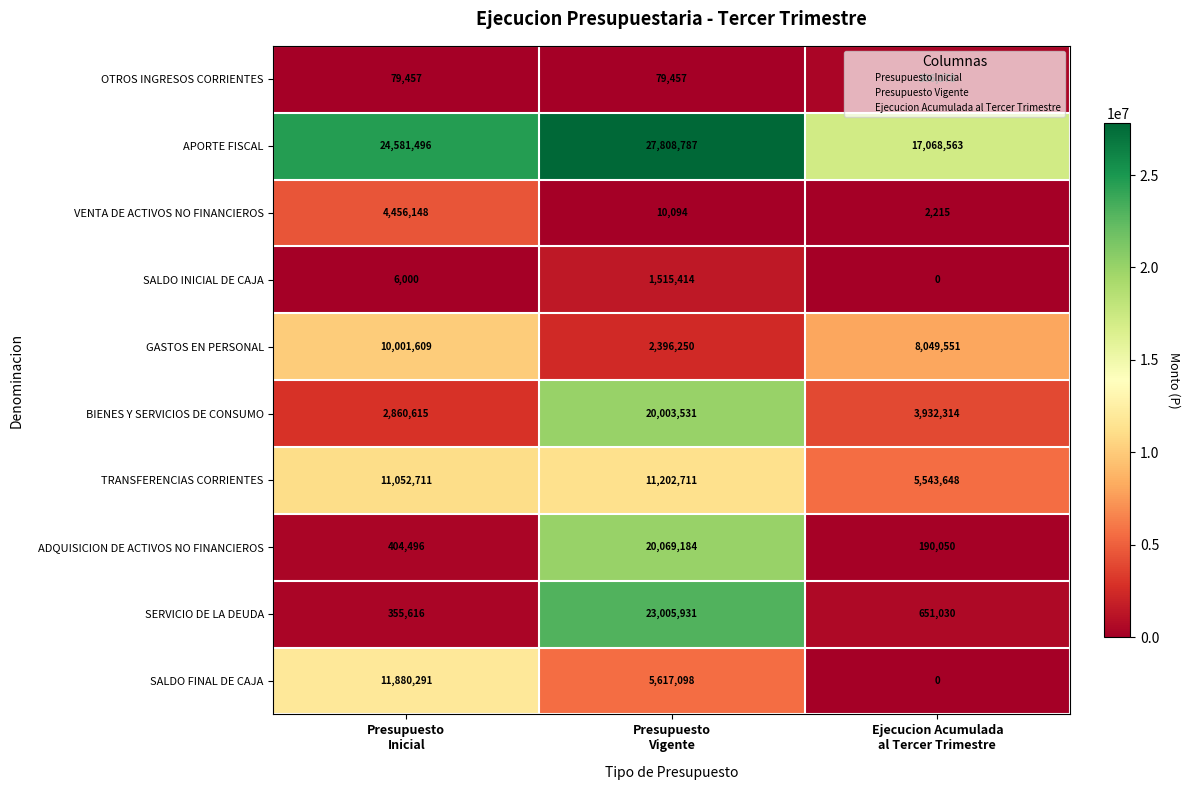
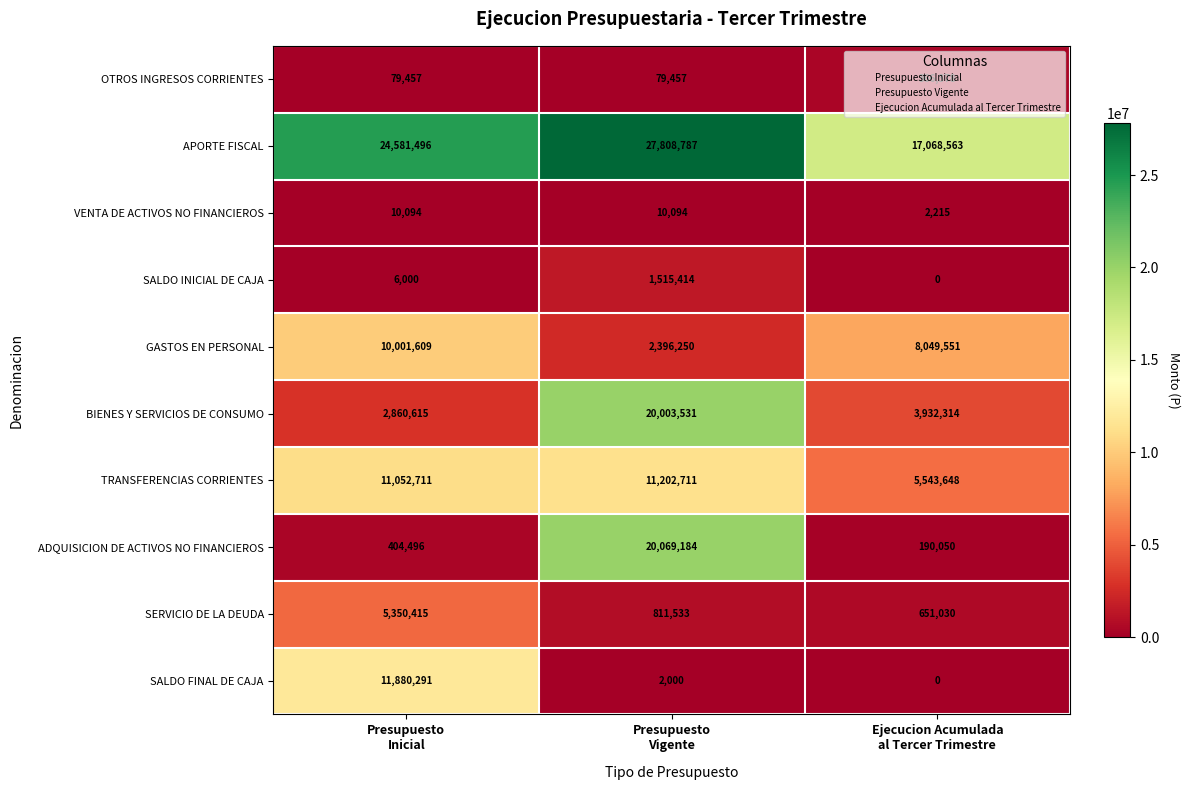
VENTA DE ACTIVOS NO FINANCIEROS, Presupuesto Inicial: 4,456,148 -> 10,094
SERVICIO DE LA DEUDA, Presupuesto Inicial: 355,616 -> 5,350,415
SERVICIO DE LA DEUDA, Presupuesto Vigente: 23,005,931 -> 811,533
SALDO FINAL DE CAJA, Presupuesto Vigente: 5,617,098 -> 2,000
